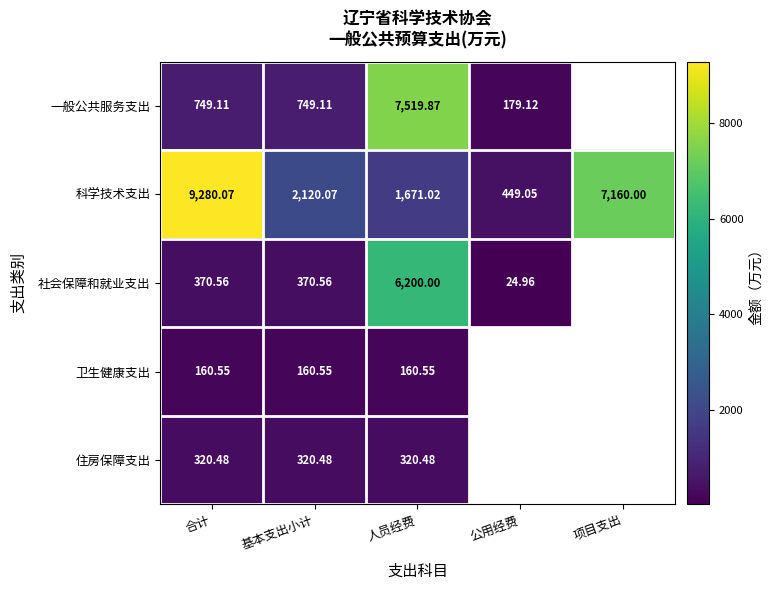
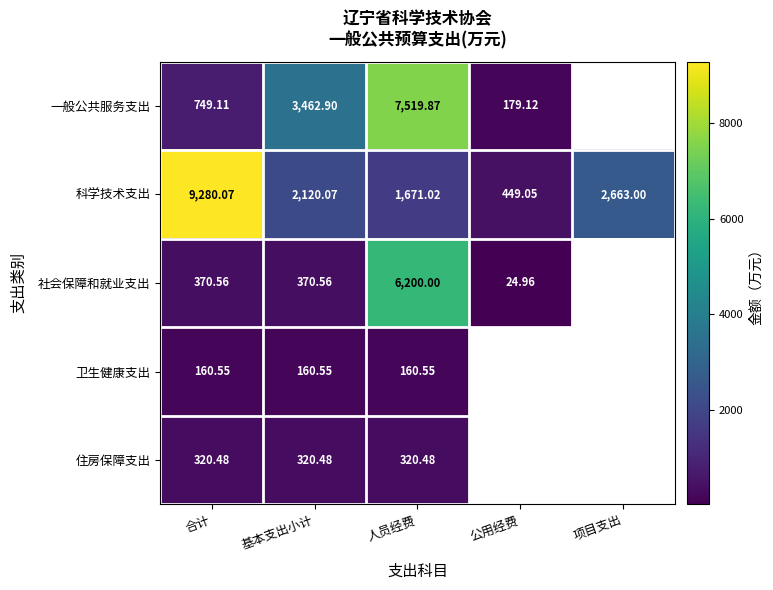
一般公共服务支出, 基本支出小计: 749.11 -> 3,462.90
科学技术支出, 项目支出: 7,160.00 -> 2,663.00
